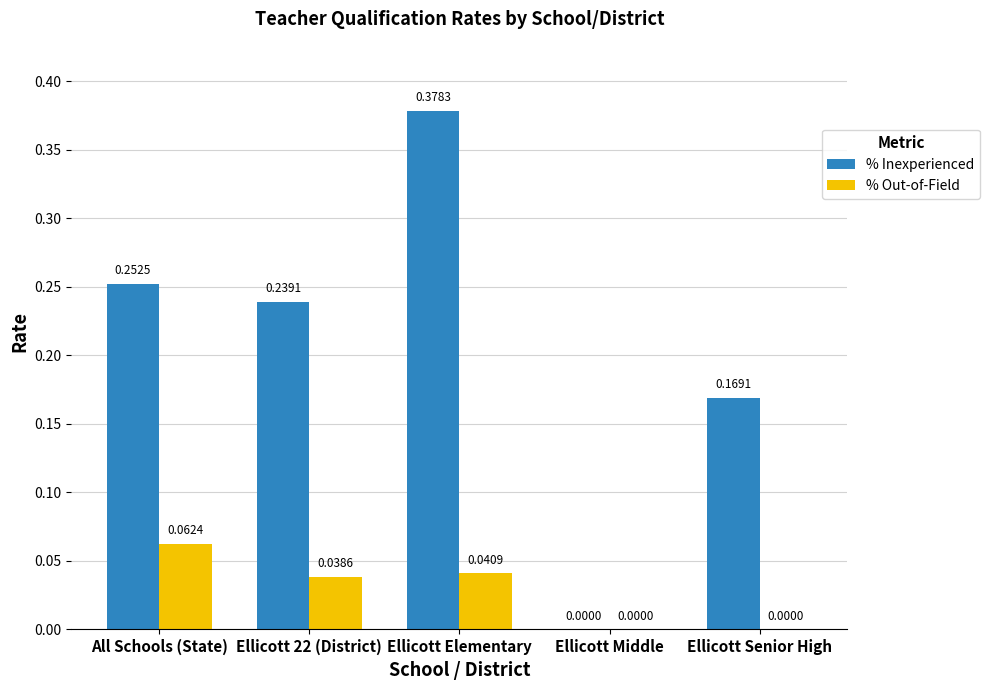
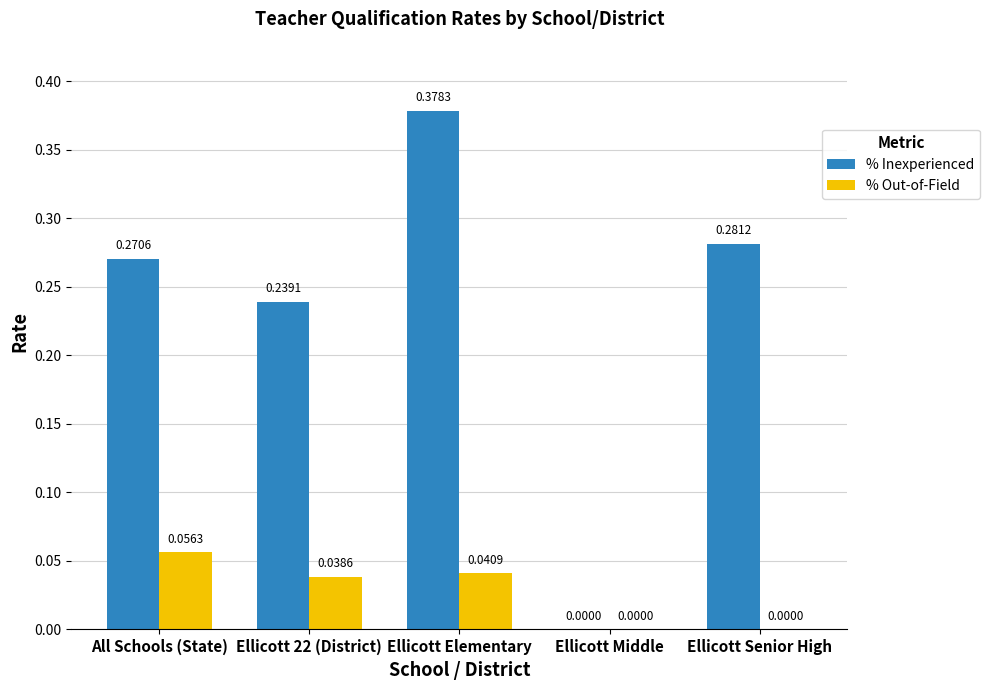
% Inexperienced, All Schools (State): 0.2525 -> 0.2706
% Out-of-Field, All Schools (State): 0.0624 -> 0.0563
% Inexperienced, Ellicott Senior High: 0.1691 -> 0.2812
